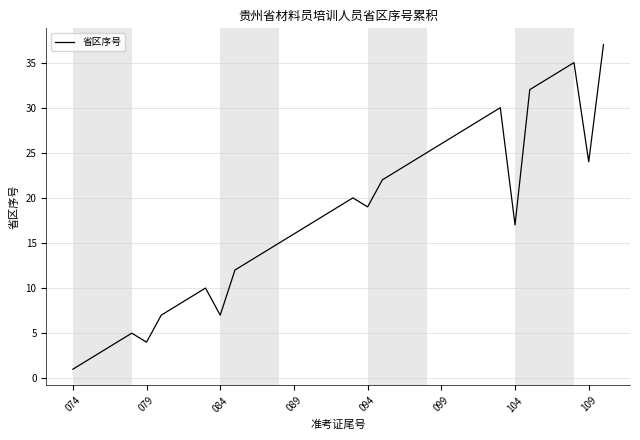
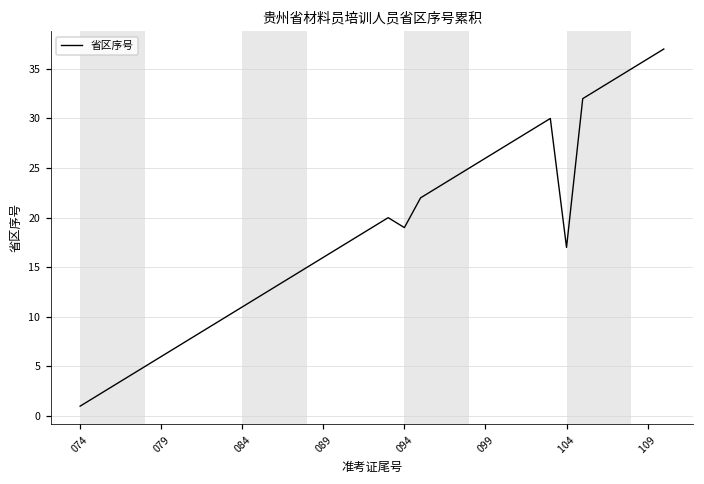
079: 4 -> 6
084: 7 -> 11
109: 24 -> 36
